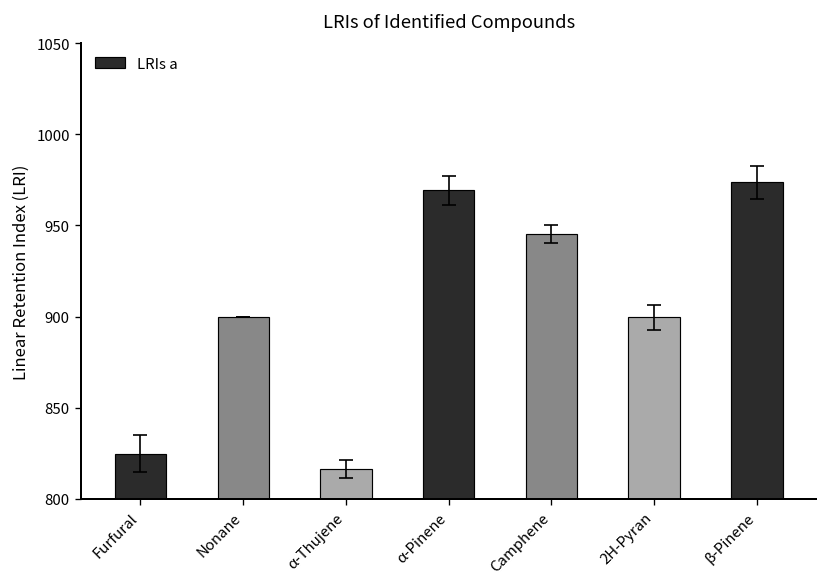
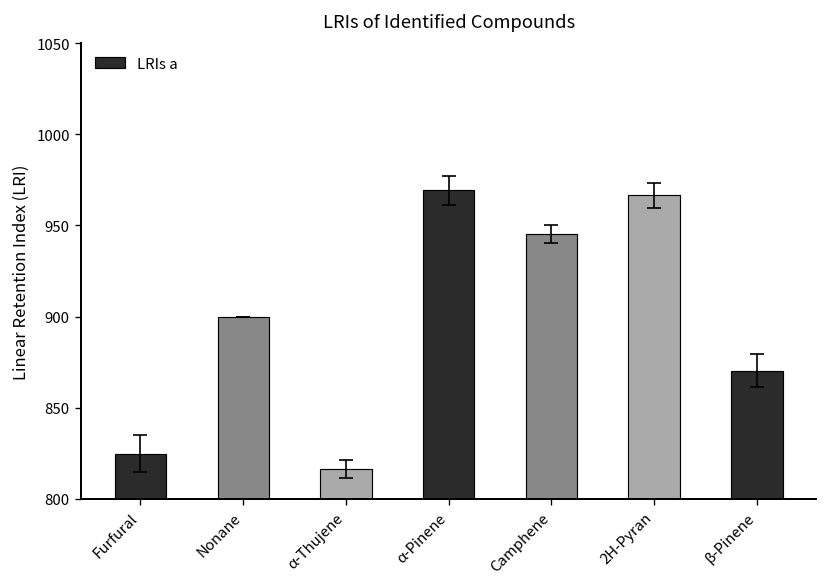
LRIs a, 2H-Pyran: 900 -> 966
LRIs a, β-Pinene: 974 -> 870
